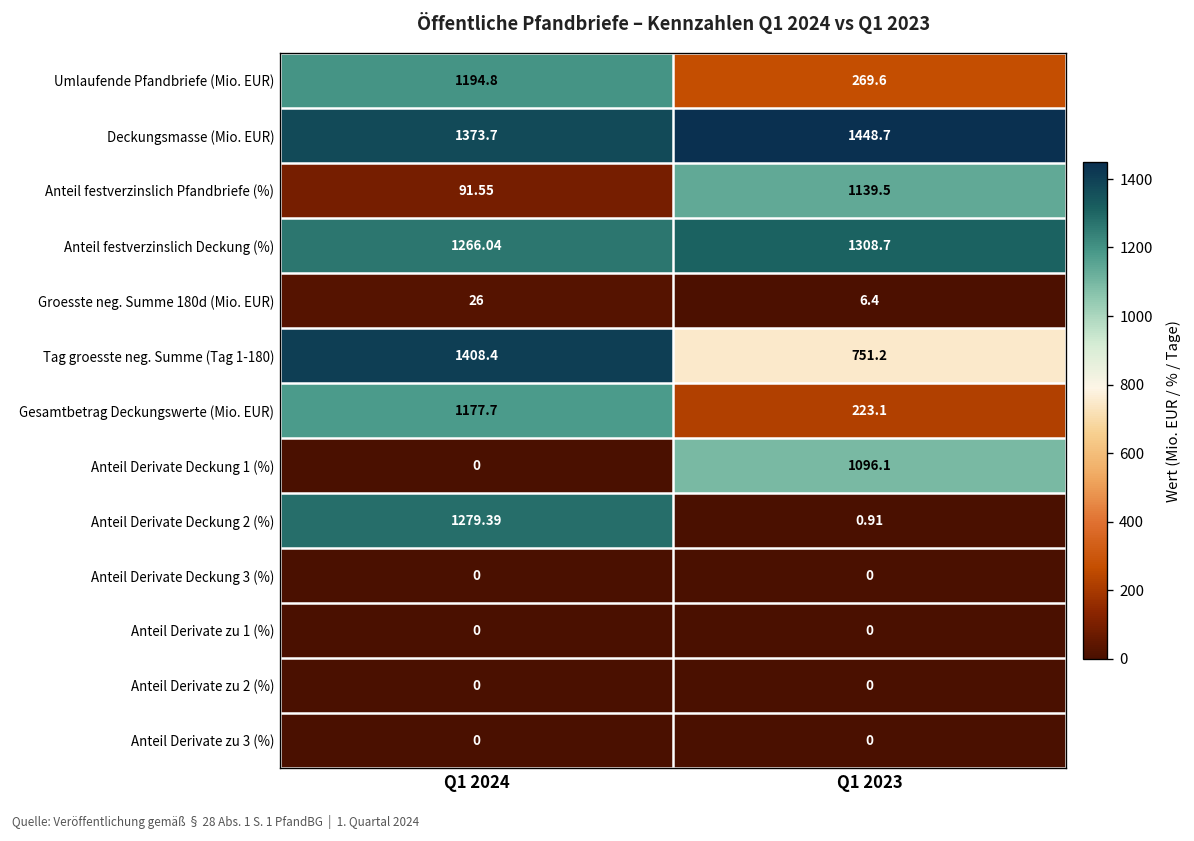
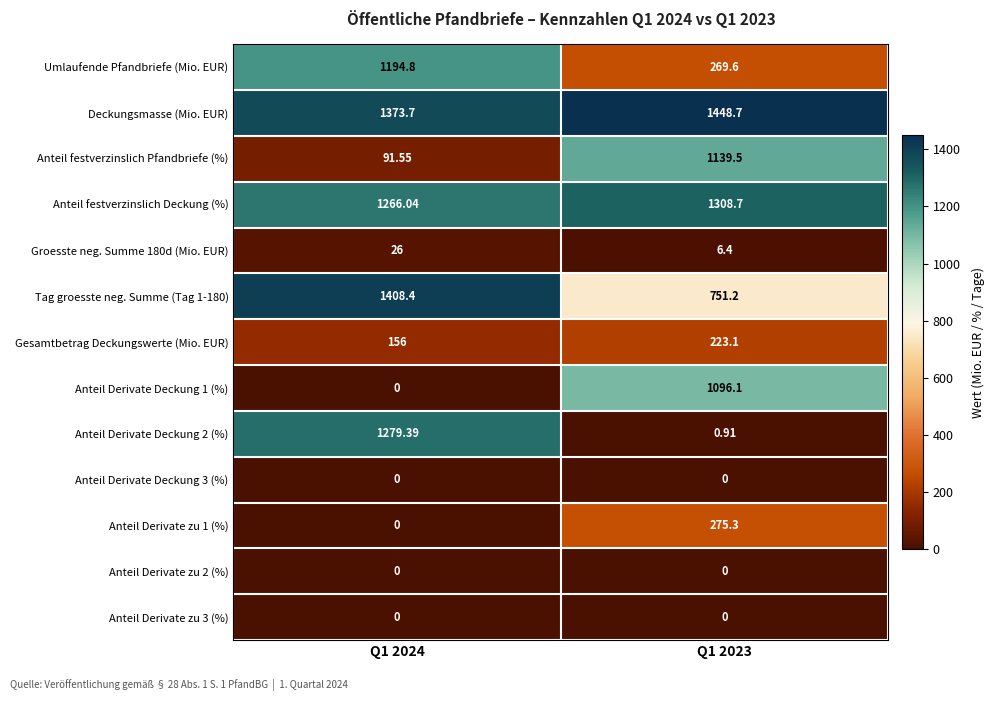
Gesamtbetrag Deckungswerte (Mio. EUR), Q1 2024: 1177.7 -> 156
Anteil Derivate zu 1 (%), Q1 2023: 0 -> 275.3
